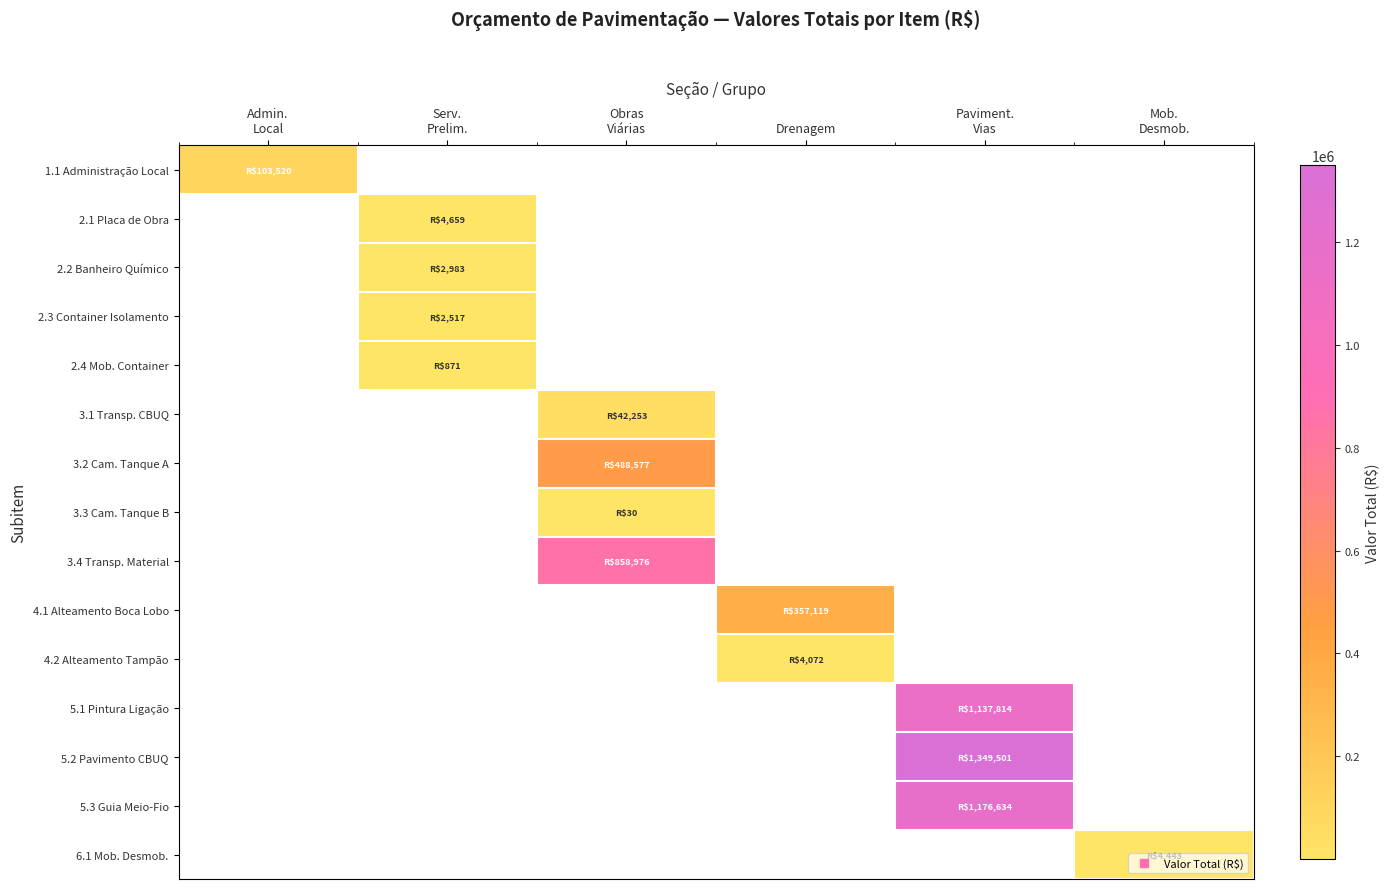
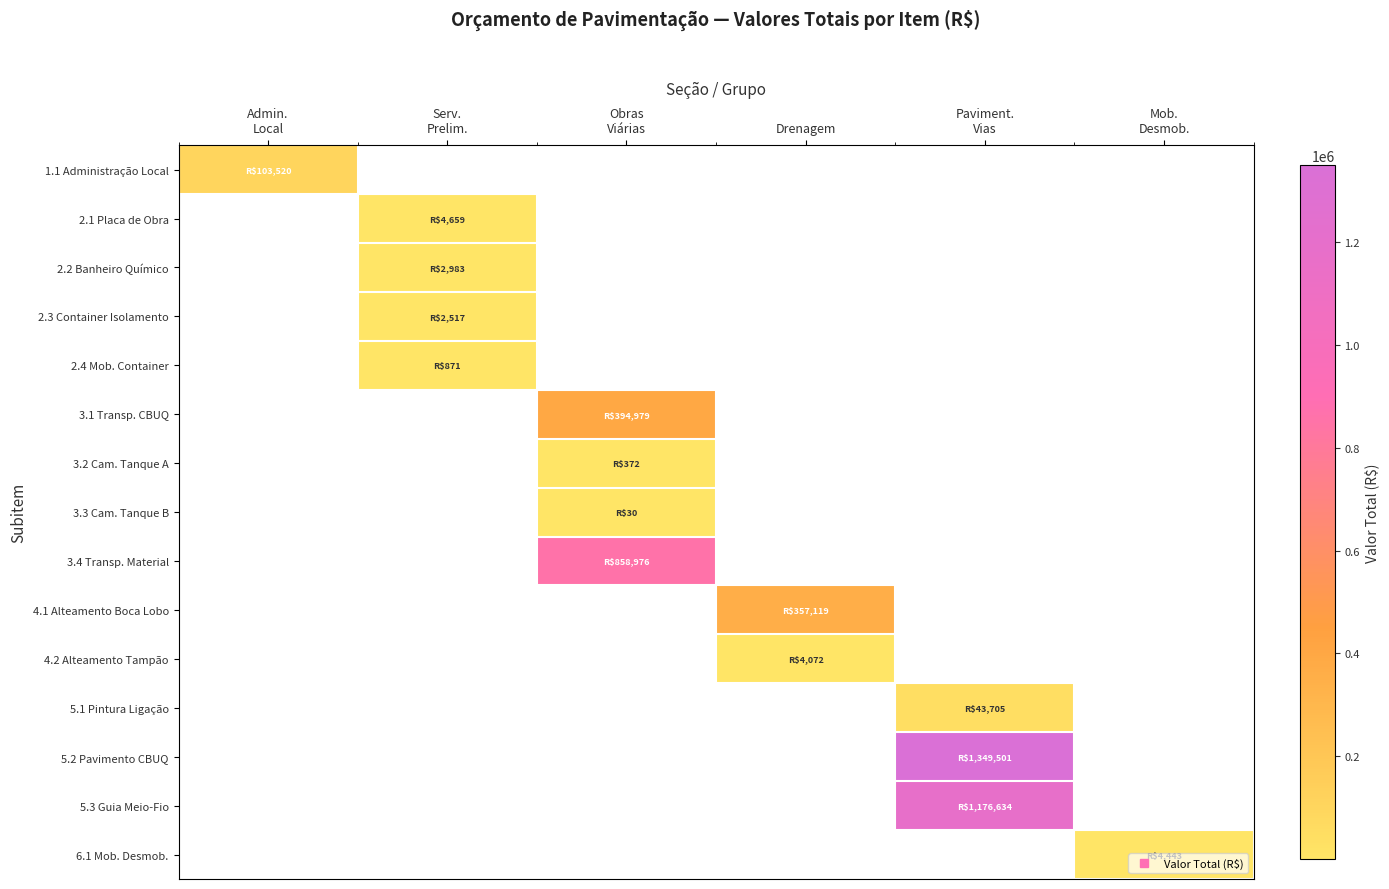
3.1 Transp. CBUQ, Obras Viárias: $42,253 -> $394,979
3.2 Cam. Tanque A, Obras Viárias: $488,577 -> $372
5.1 Pintura Ligação, Paviment. Vias: $1,137,814 -> $43,705
